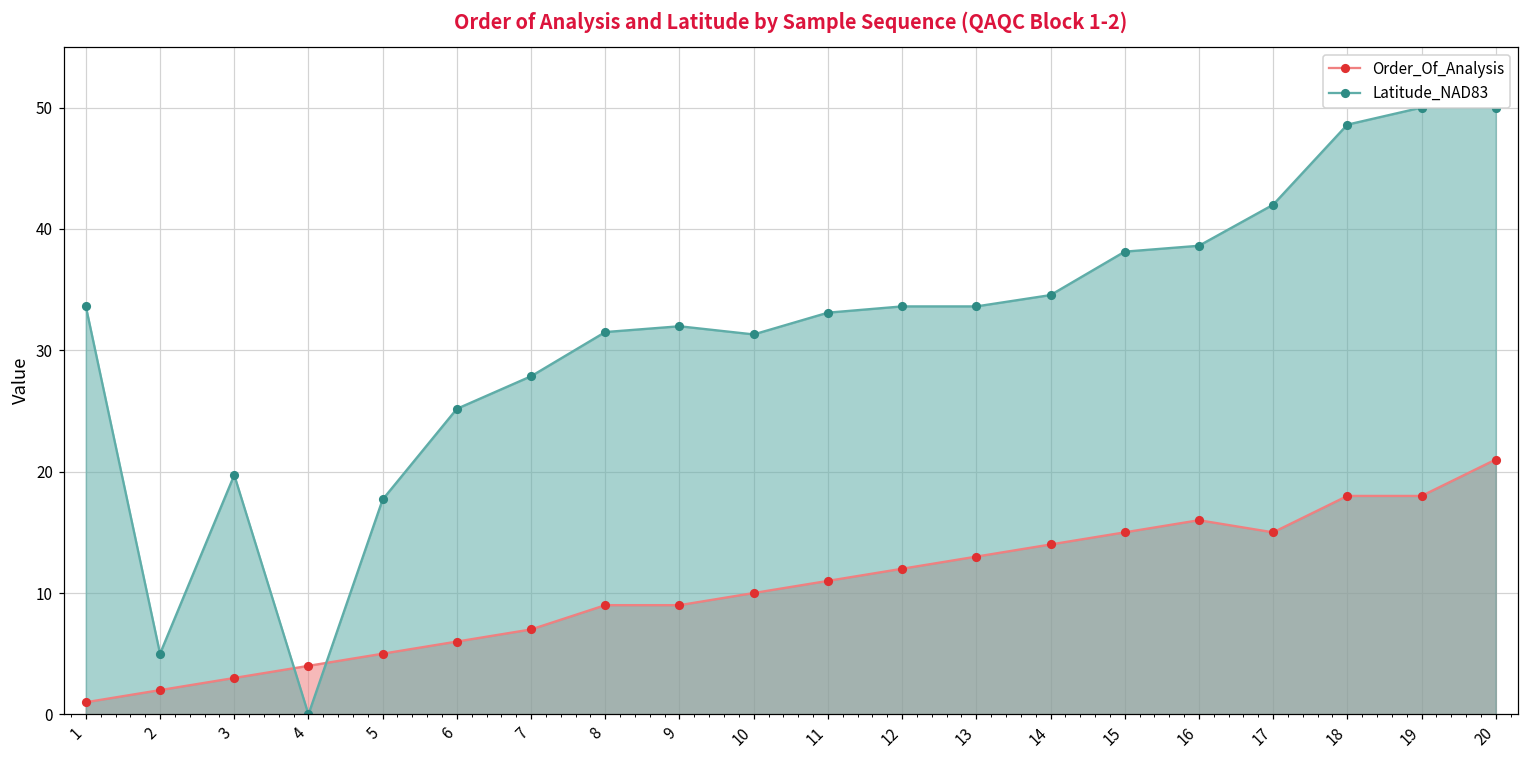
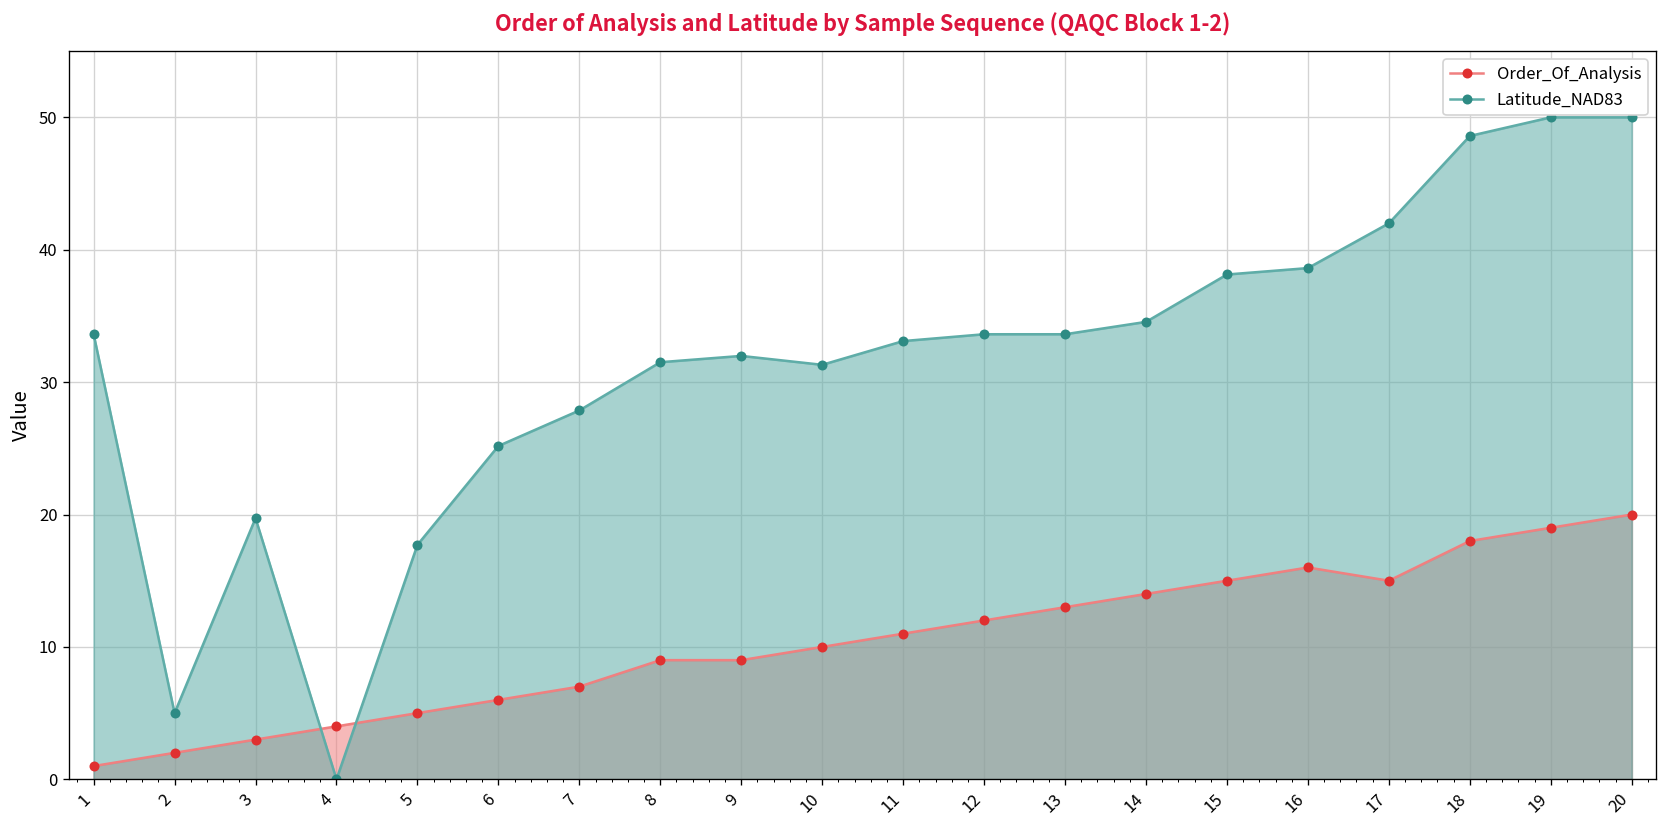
Order_Of_Analysis, 19: 18 -> 19
Order_Of_Analysis, 20: 21 -> 20
